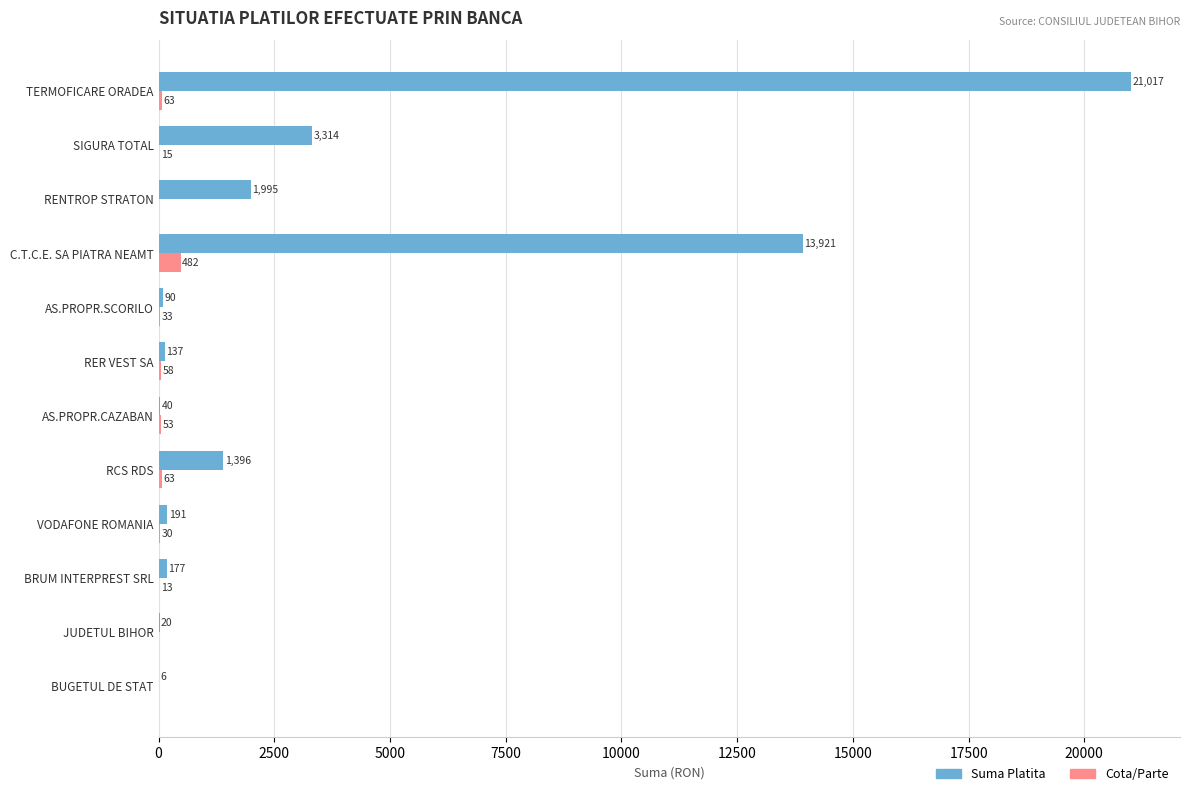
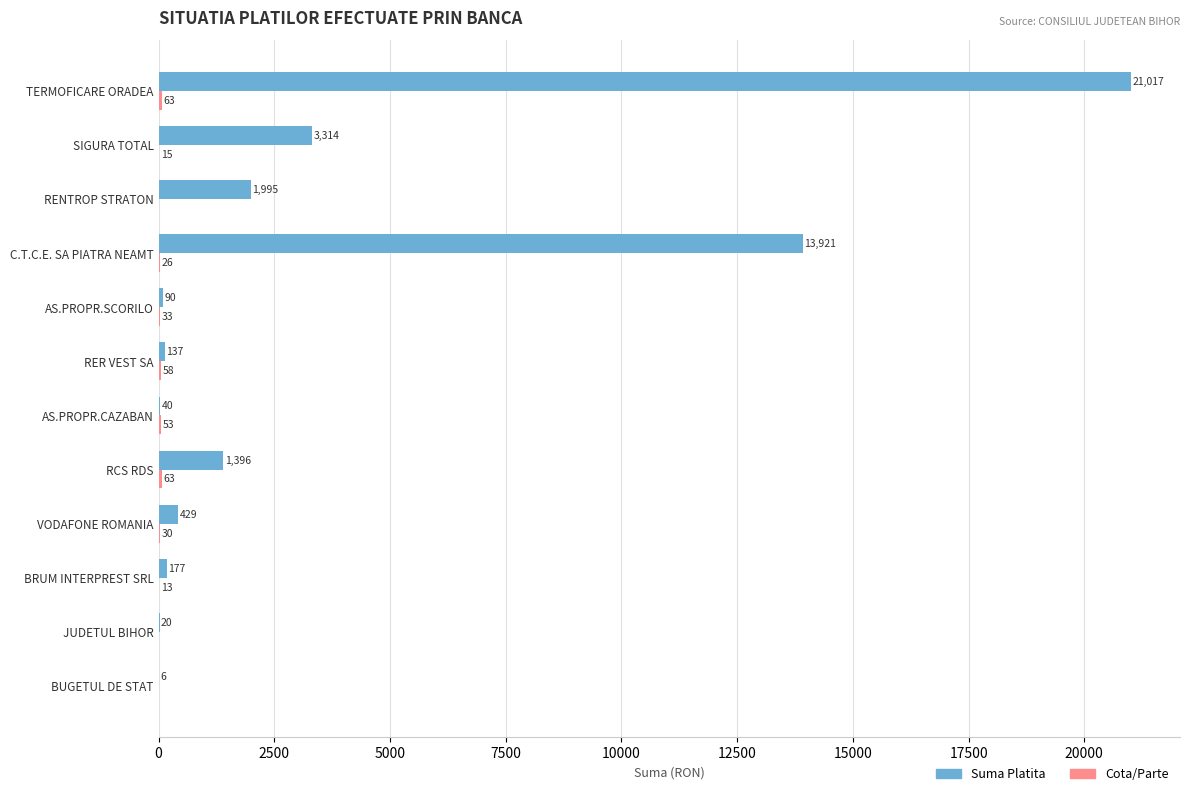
Cota/Parte, C.T.C.E. SA PIATRA NEAMT: 482 -> 26
Suma Platita, VODAFONE ROMANIA: 191 -> 429
